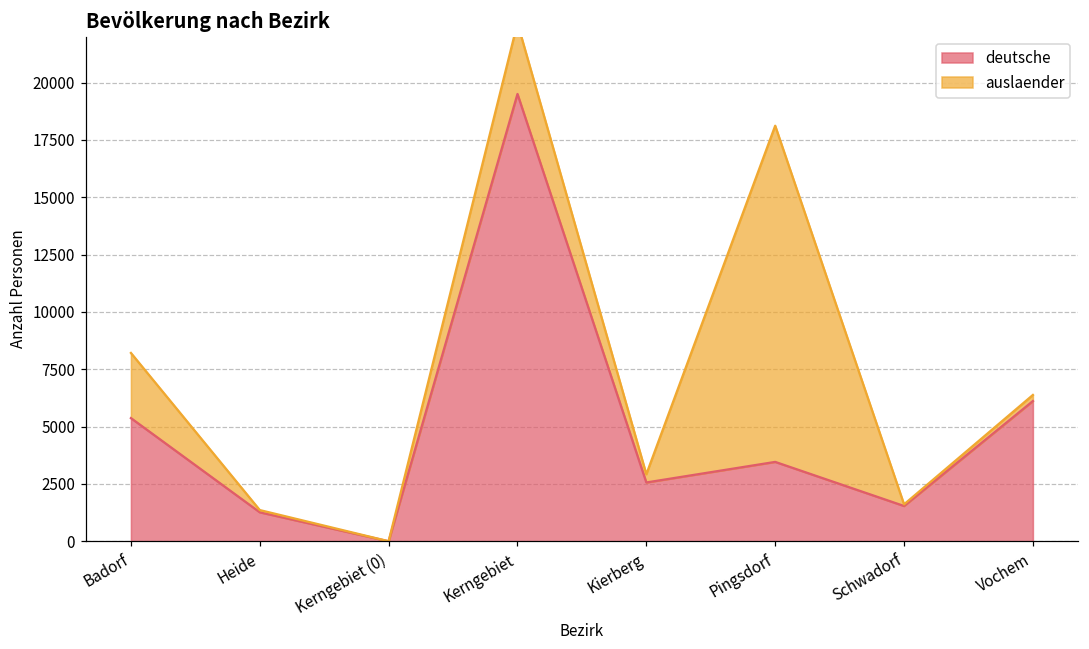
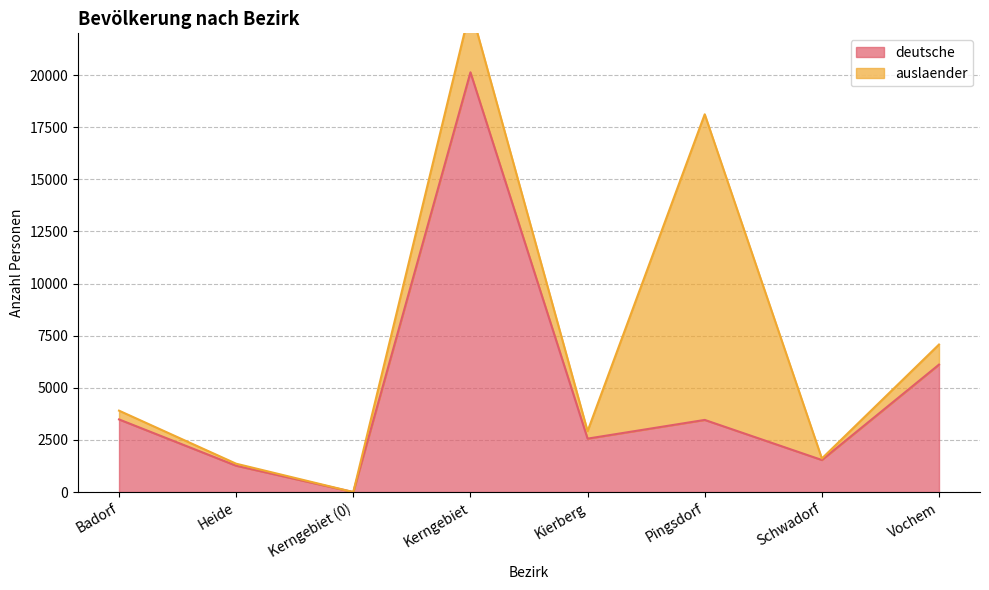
deutsche, Badorf: 5400 -> 3500
auslaender, Badorf: 2800 -> 400
deutsche, Kerngebiet: 19500 -> 20100
auslaender, Vochem: 300 -> 1000
